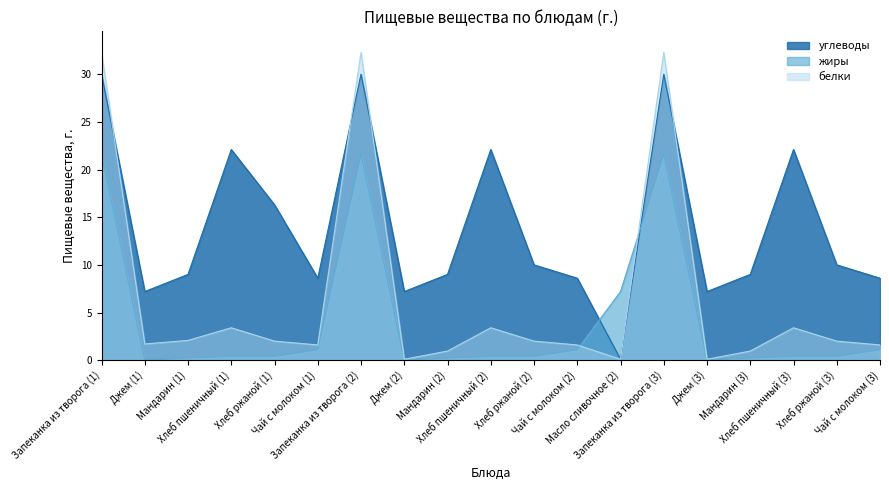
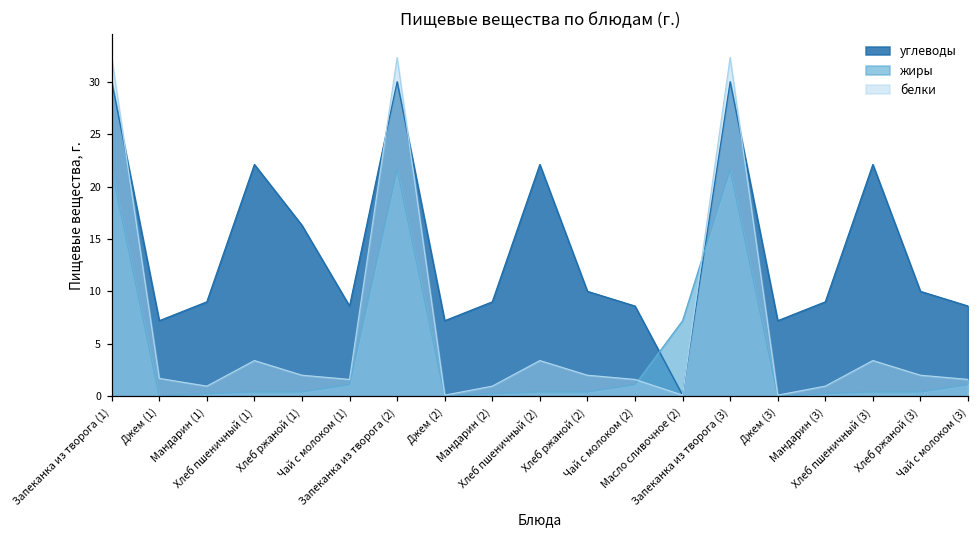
белки, Мандарин (1): 2 -> 1
